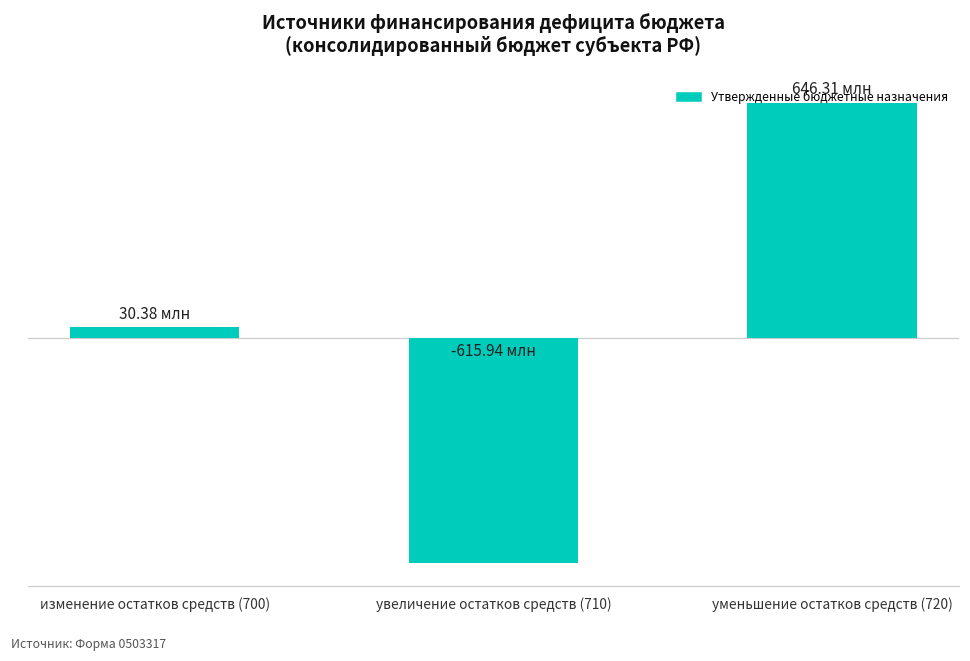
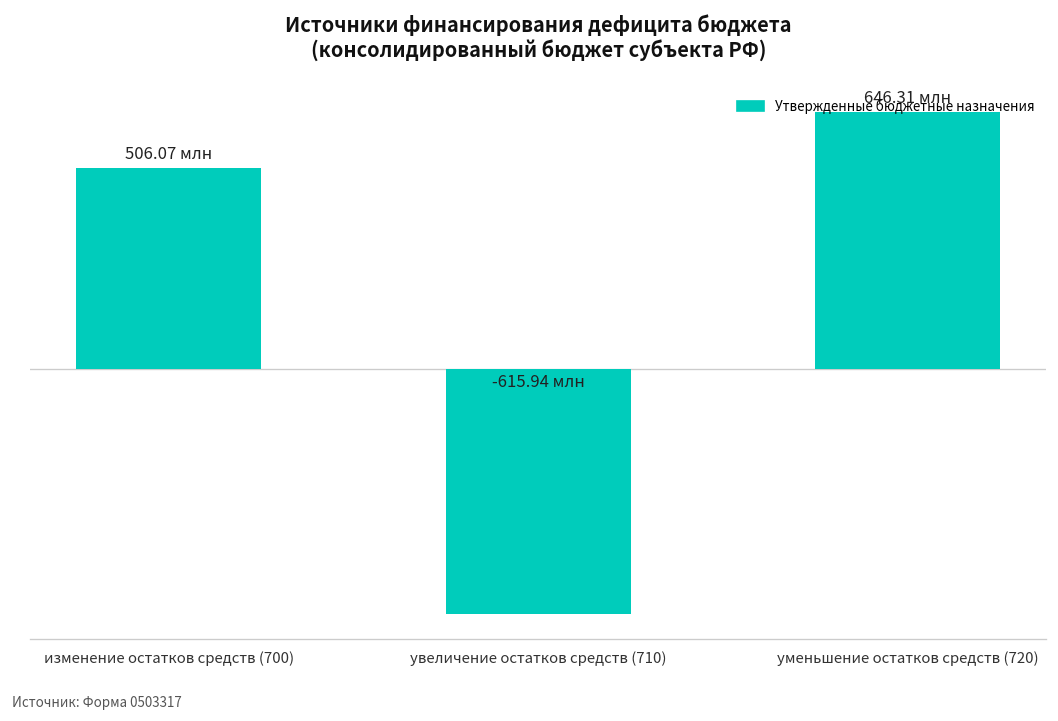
изменение остатков средств (700): 30.38 -> 506.07
